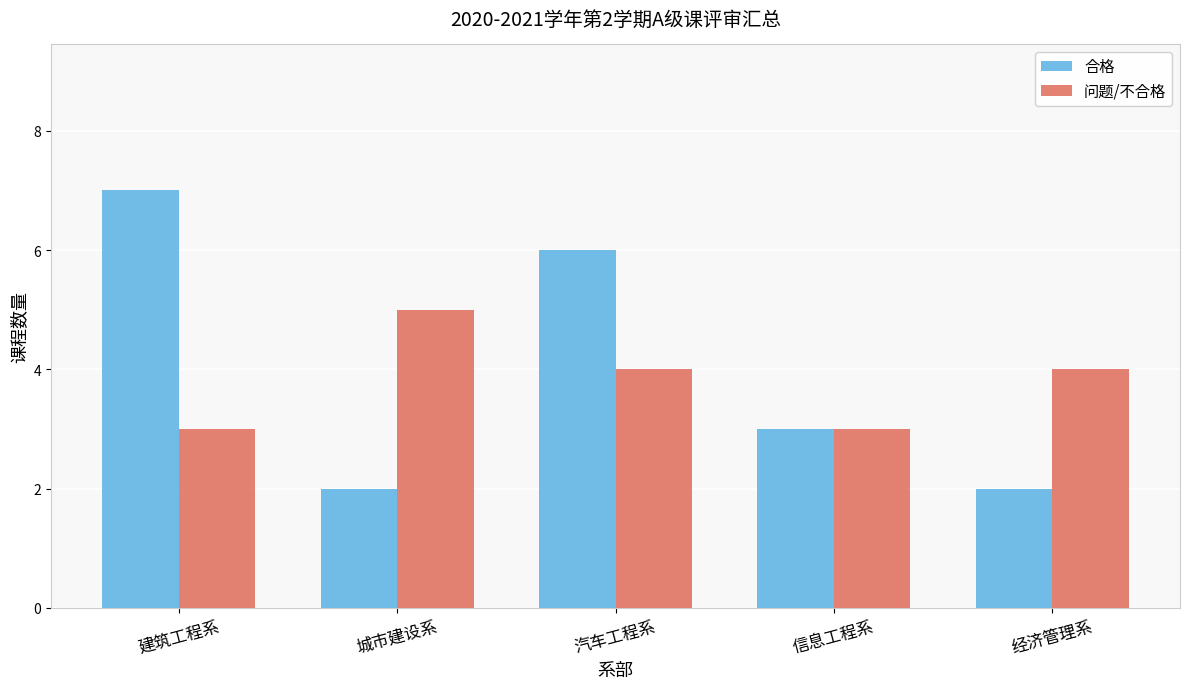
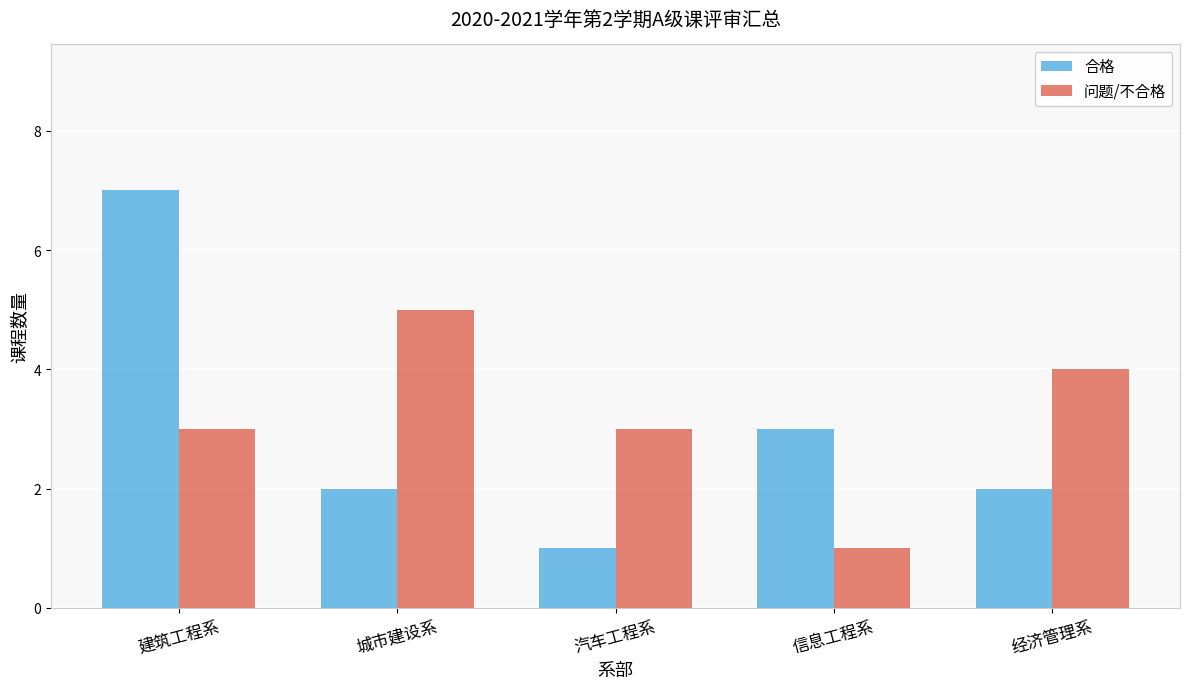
合格, 汽车工程系: 6 -> 1
问题/不合格, 汽车工程系: 4 -> 3
问题/不合格, 信息工程系: 3 -> 1
